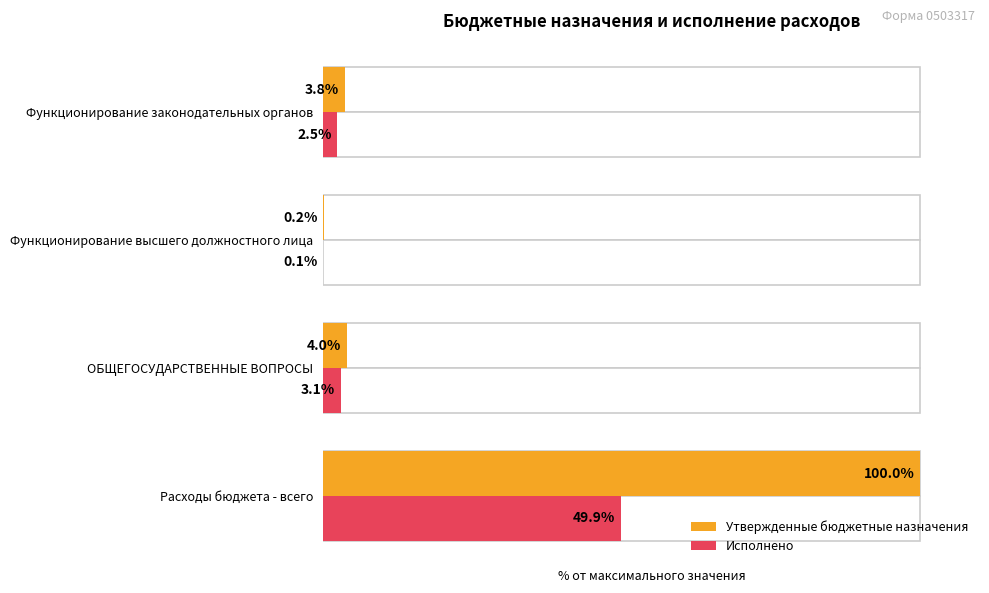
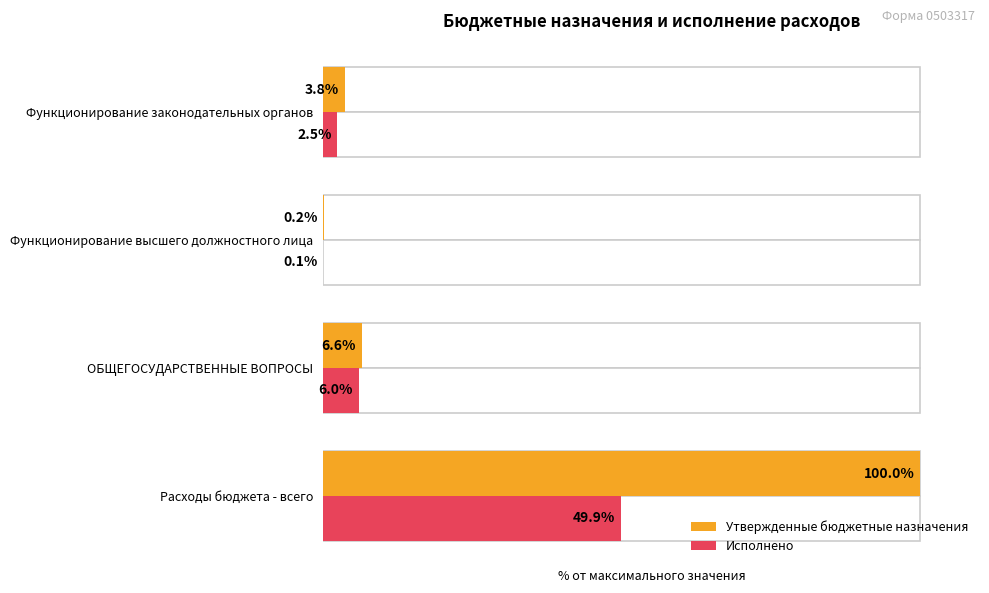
Утвержденные бюджетные назначения, ОБЩЕГОСУДАРСТВЕННЫЕ ВОПРОСЫ: 4.0% -> 6.6%
Исполнено, ОБЩЕГОСУДАРСТВЕННЫЕ ВОПРОСЫ: 3.1% -> 6.0%
